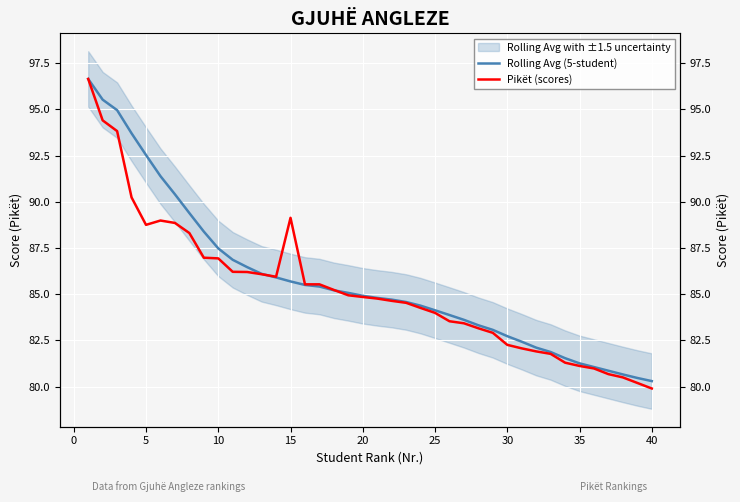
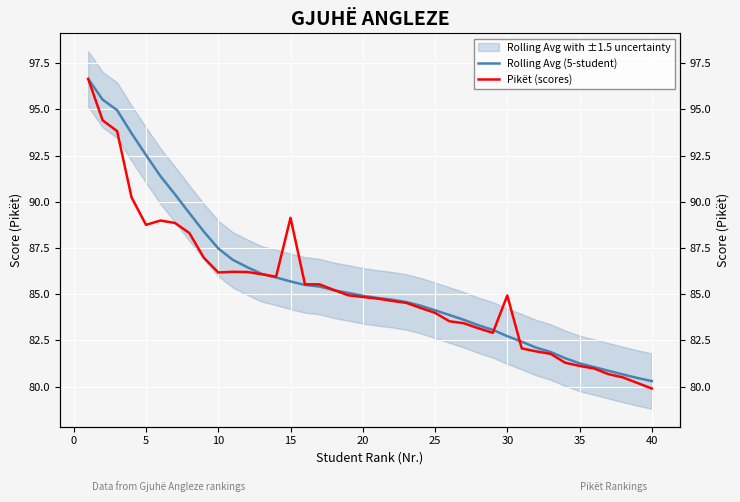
Pikët (scores), 10: 86.9 -> 86.2
Pikët (scores), 30: 82.3 -> 84.9
